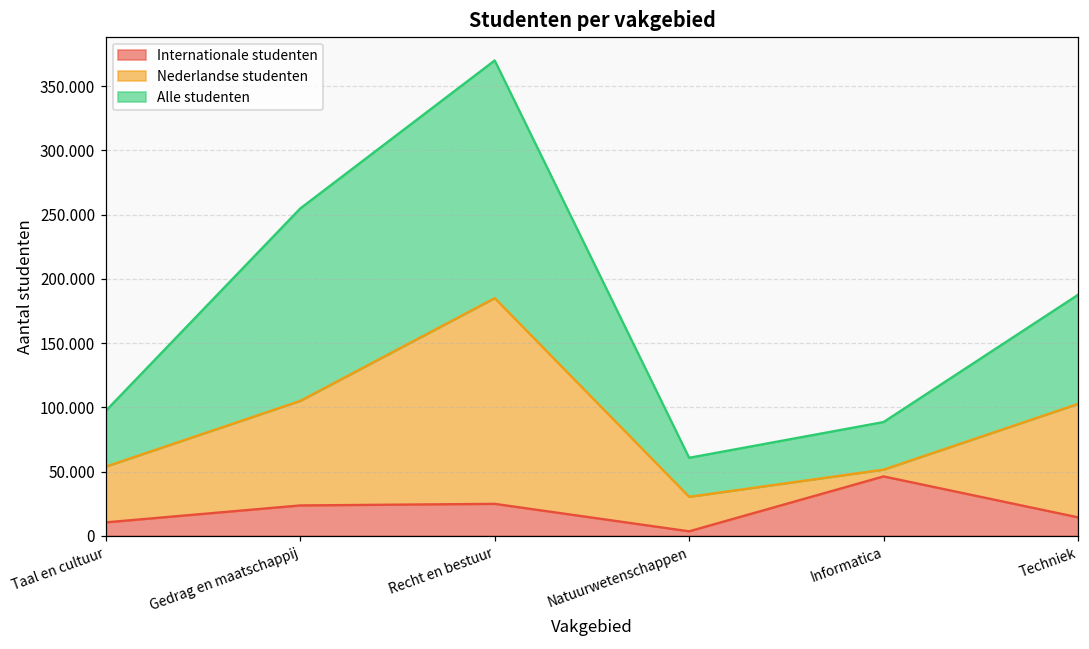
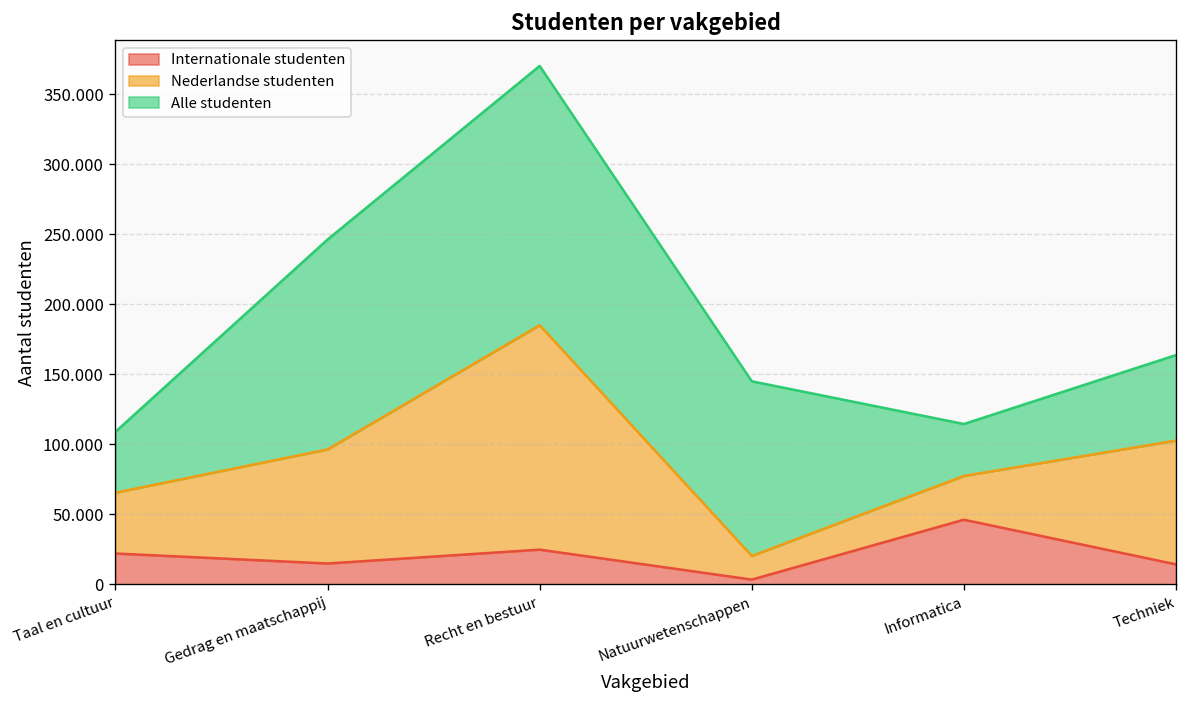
Internationale studenten, Taal en cultuur: 10 -> 22
Internationale studenten, Gedrag en maatschappij: 24 -> 15
Nederlandse studenten, Natuurwetenschappen: 27 -> 17
Alle studenten, Natuurwetenschappen: 30 -> 125
Nederlandse studenten, Informatica: 5 -> 31
Alle studenten, Techniek: 85 -> 61
